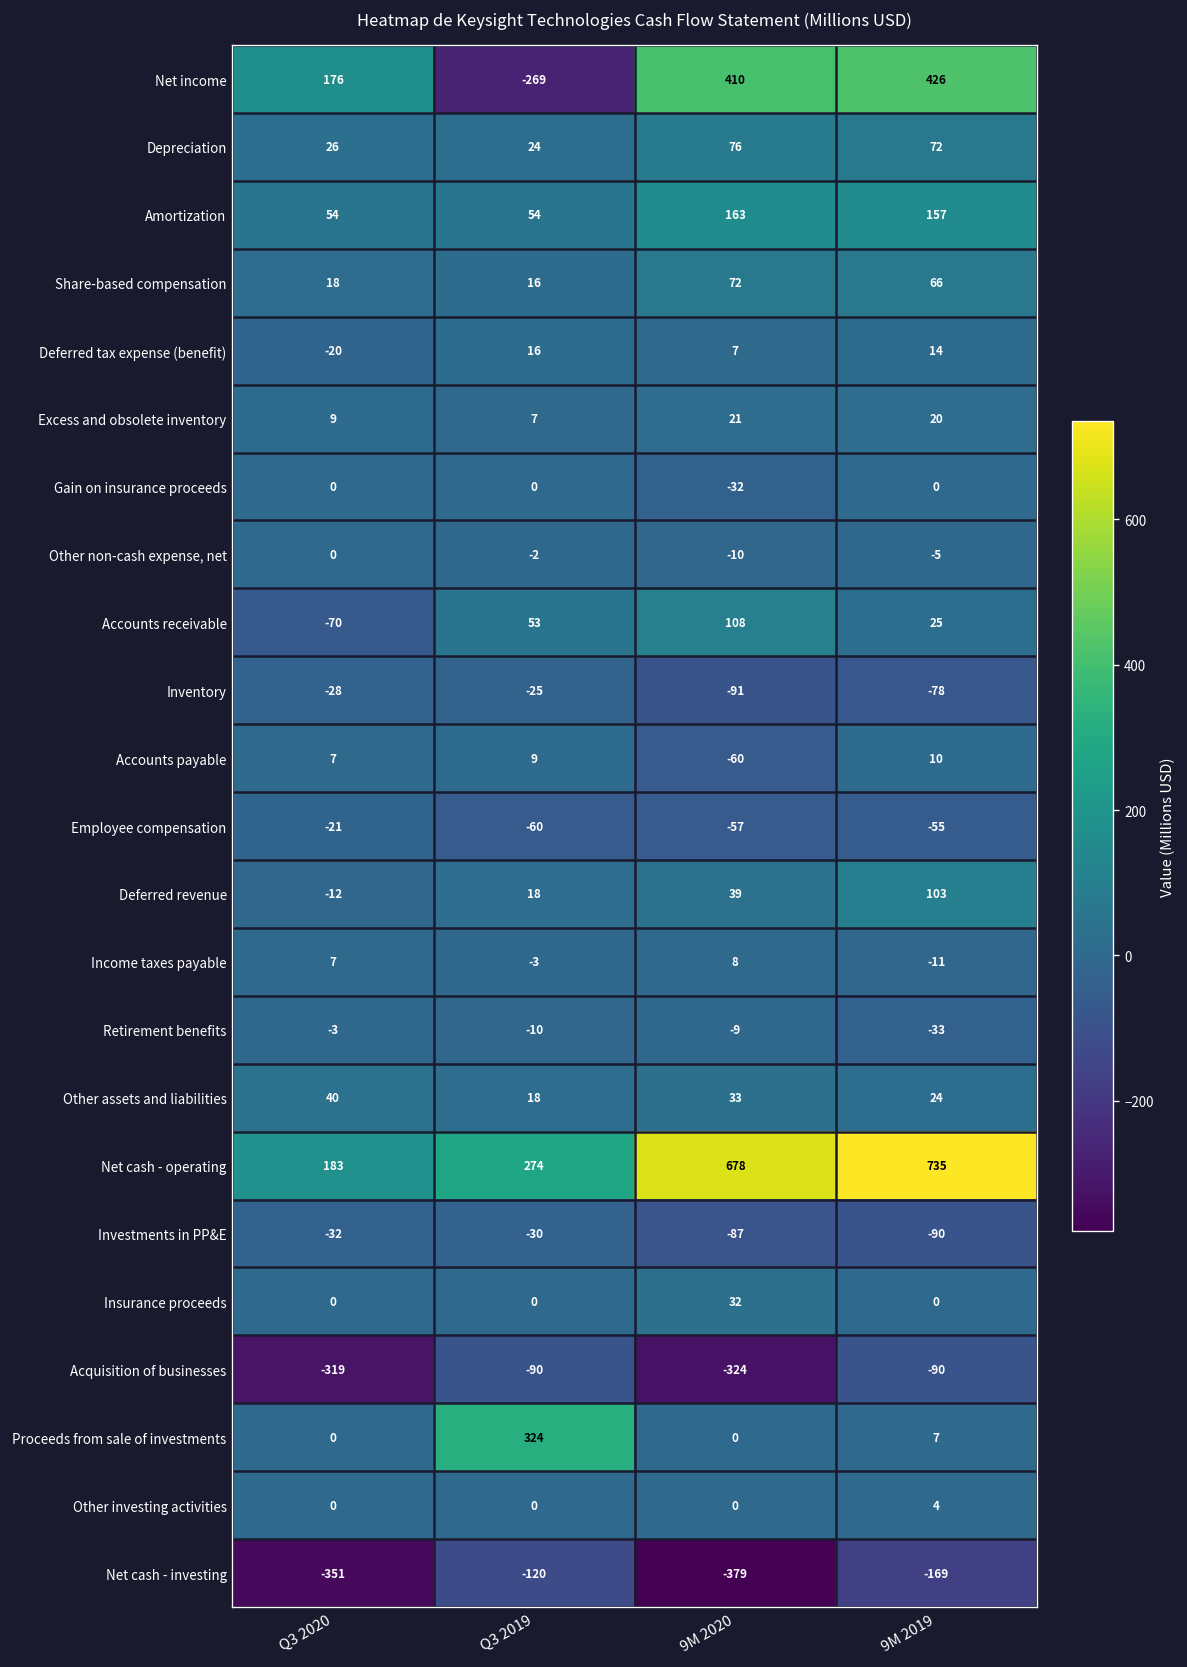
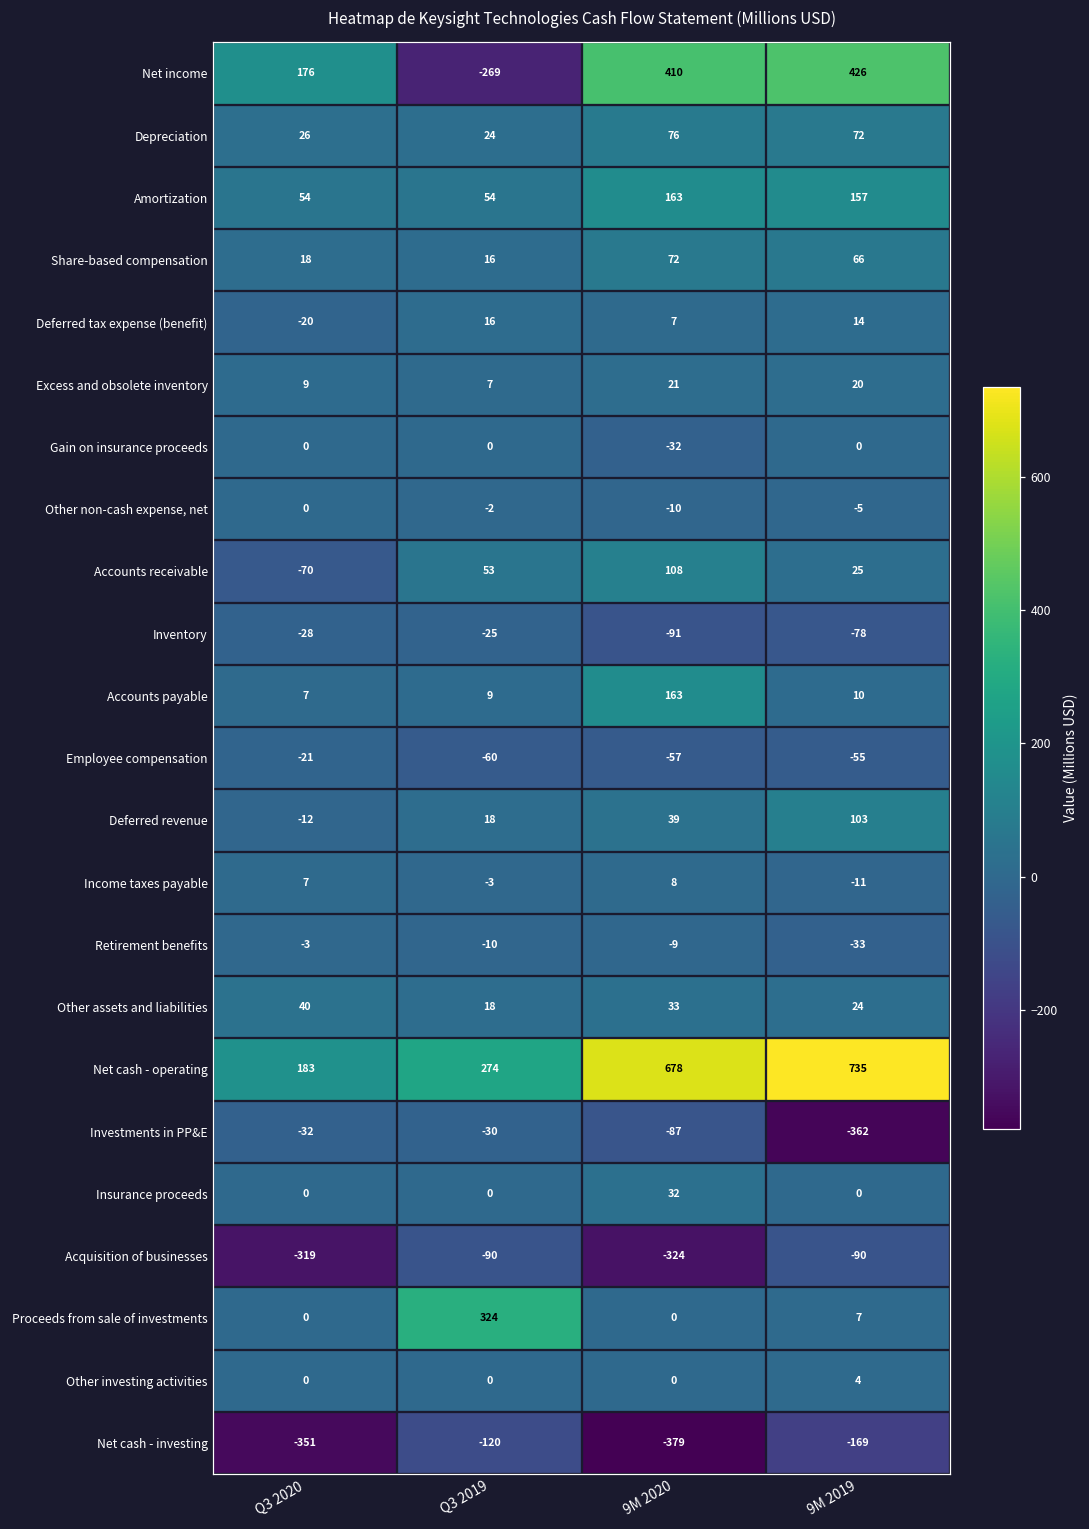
Accounts payable, 9M 2020: -60 -> 163
Investments in PP&E, 9M 2019: -90 -> -362
